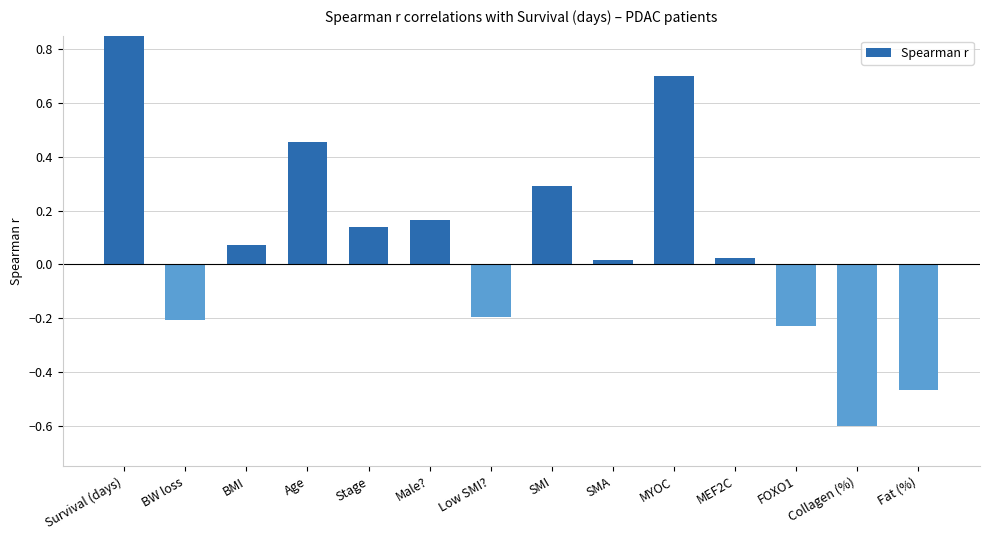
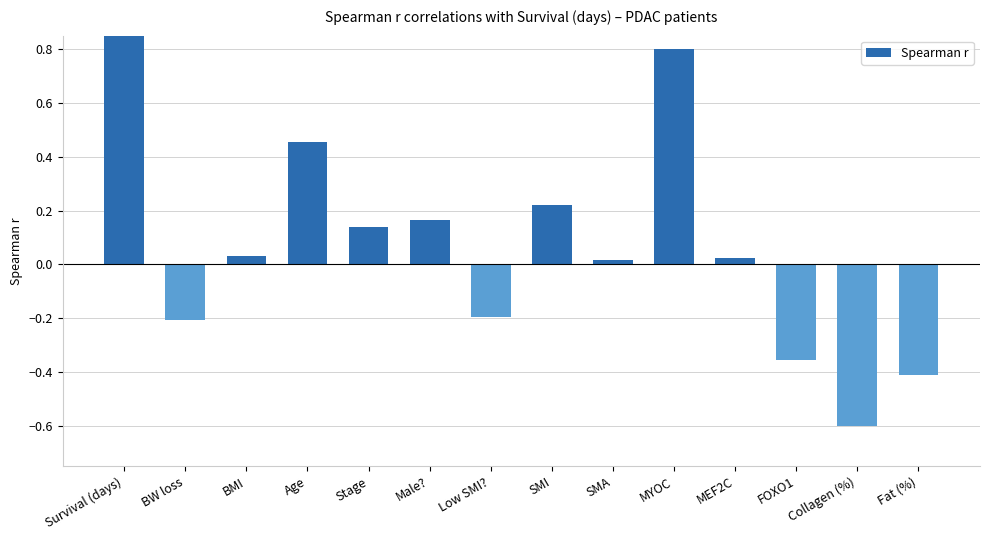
BMI: 0.07 -> 0.03
SMI: 0.29 -> 0.22
MYOC: 0.7 -> 0.8
FOXO1: -0.23 -> -0.36
Fat (%): -0.46 -> -0.41
